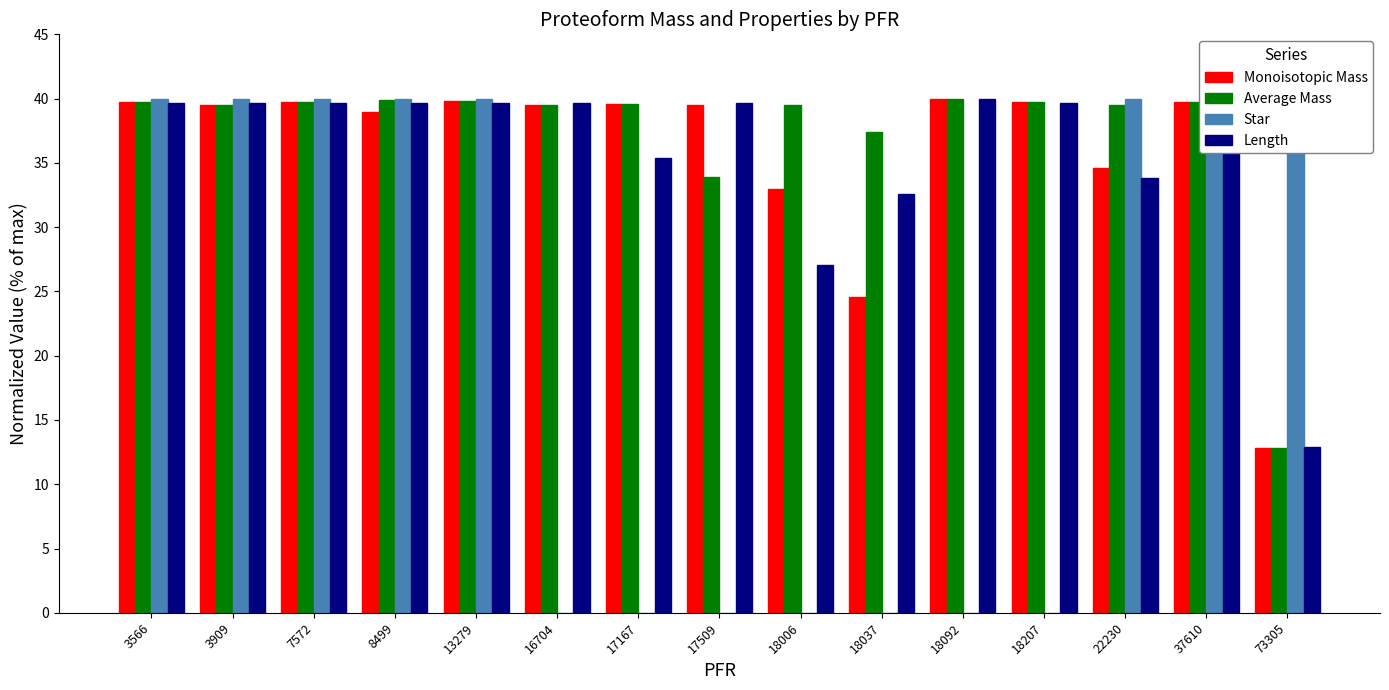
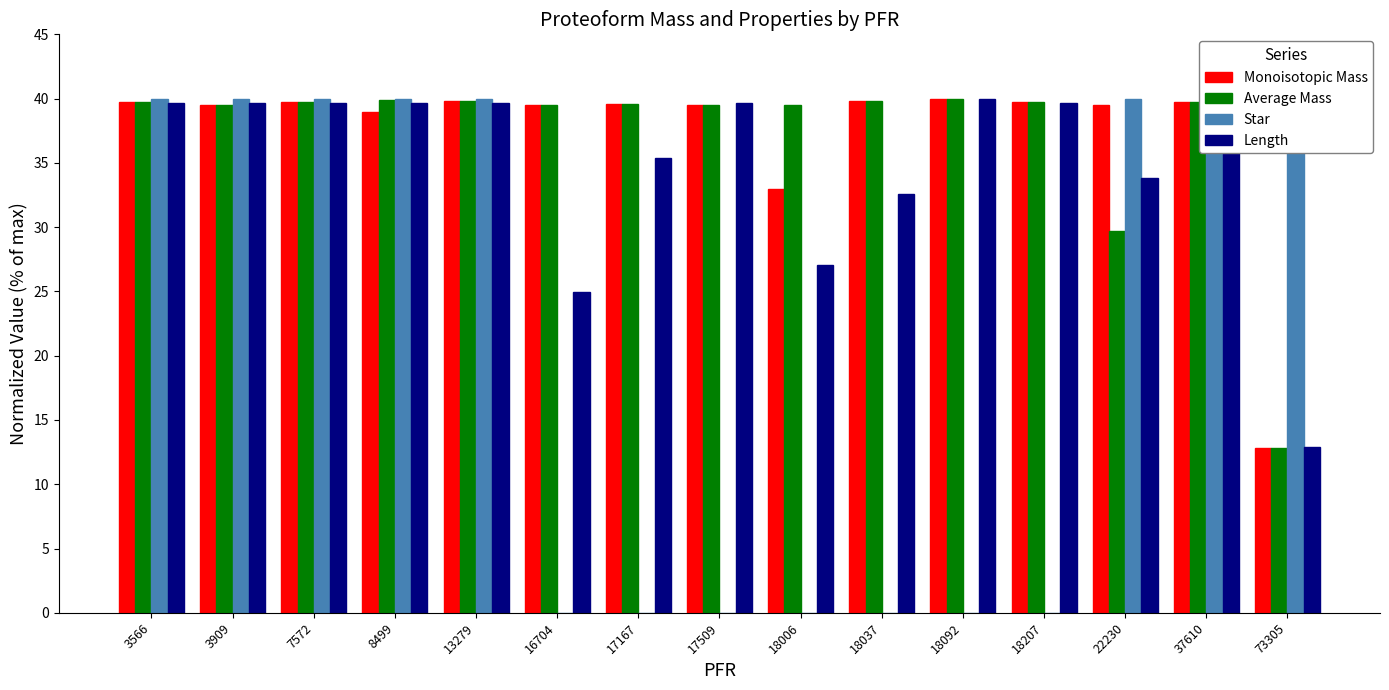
Length, 16704: 39.7 -> 24.9
Average Mass, 17509: 33.9 -> 39.5
Monoisotopic Mass, 18037: 24.6 -> 39.8
Average Mass, 18037: 37.4 -> 39.8
Monoisotopic Mass, 22230: 34.6 -> 39.5
Average Mass, 22230: 39.5 -> 29.7
